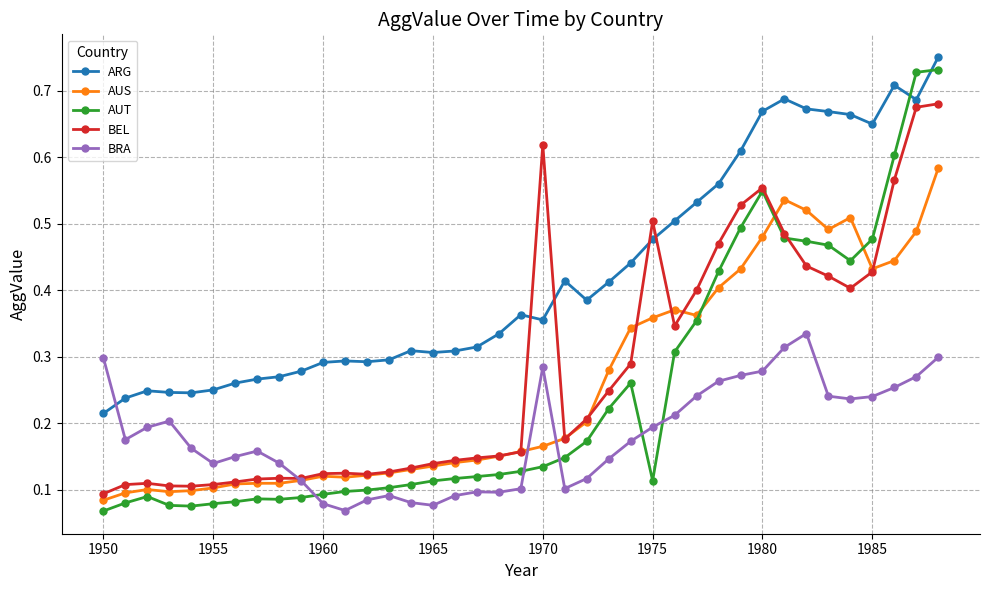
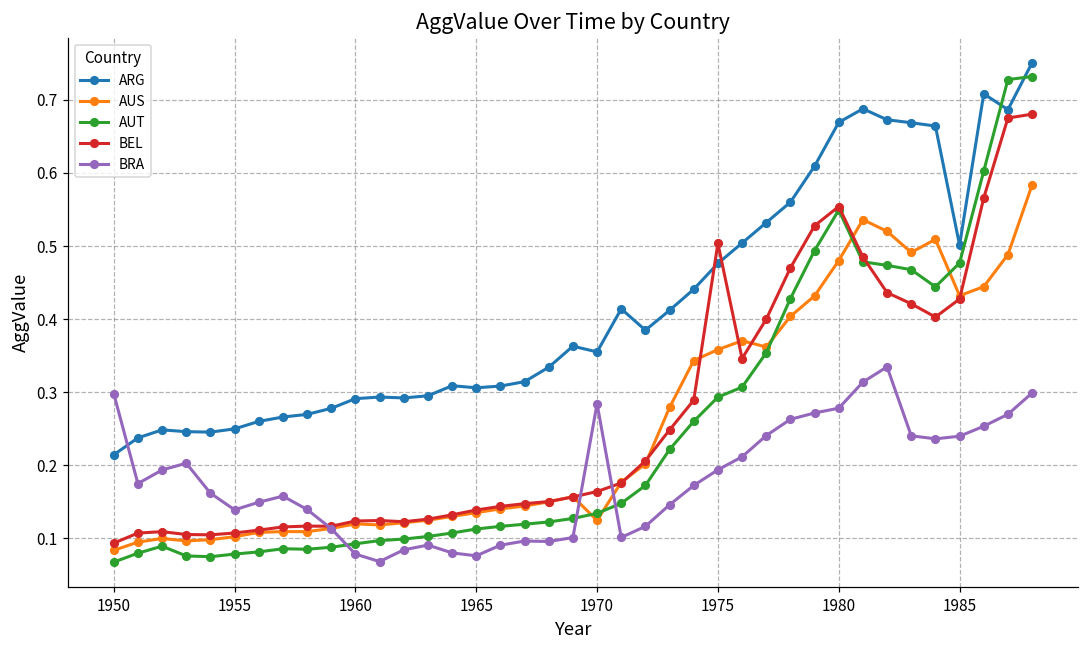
AUS, 1970: 0.17 -> 0.12
BEL, 1970: 0.62 -> 0.16
AUT, 1975: 0.11 -> 0.29
ARG, 1985: 0.65 -> 0.50
